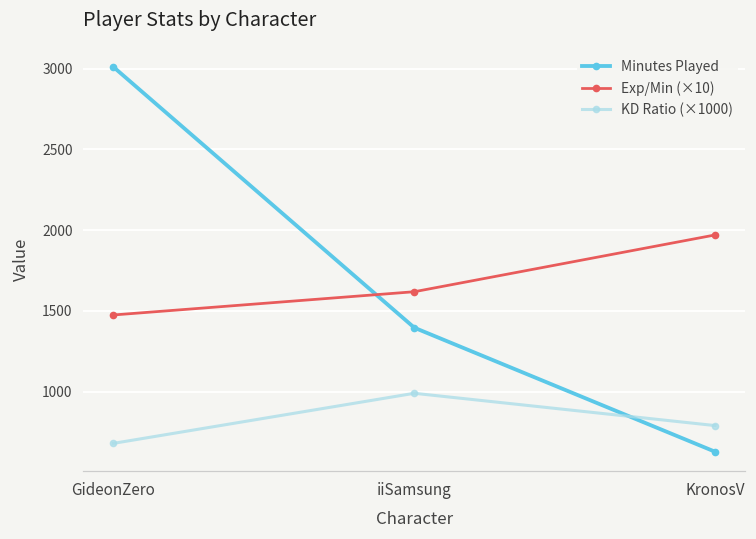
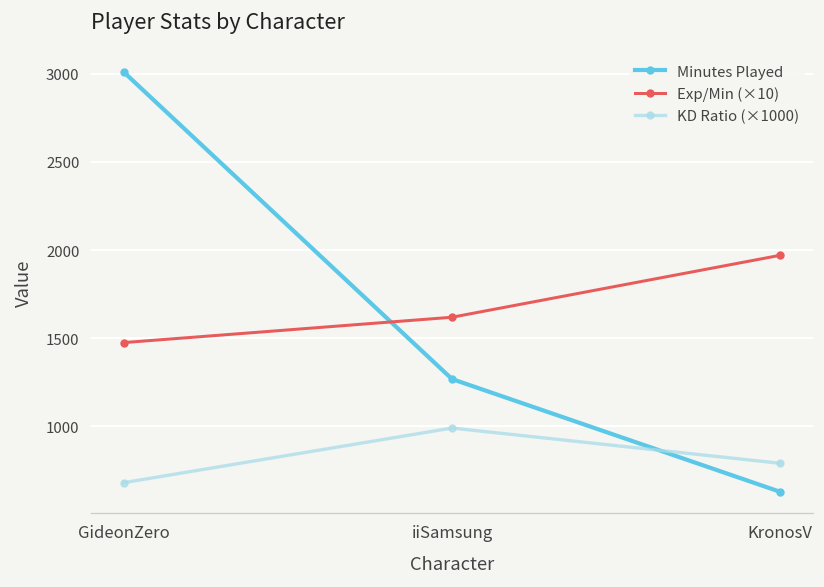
Minutes Played, iiSamsung: 1400 -> 1270
